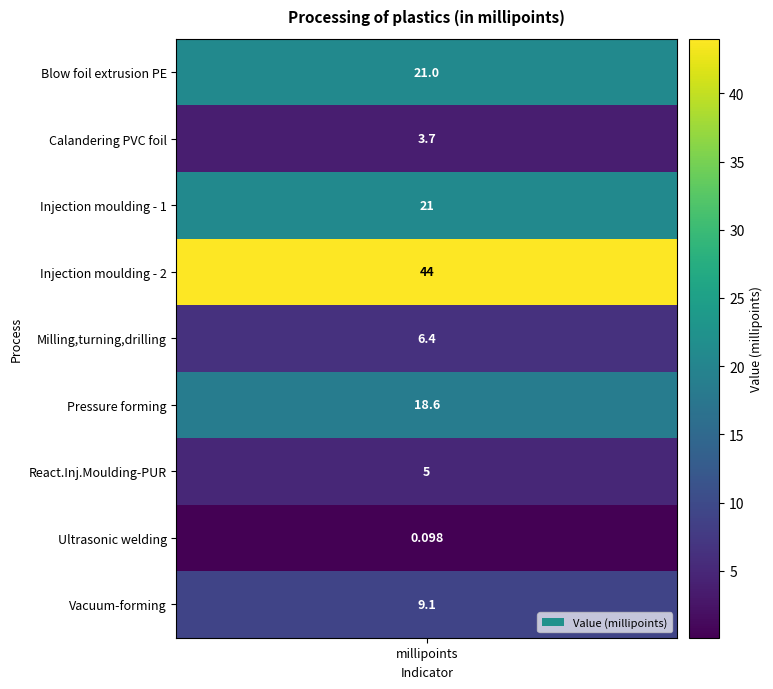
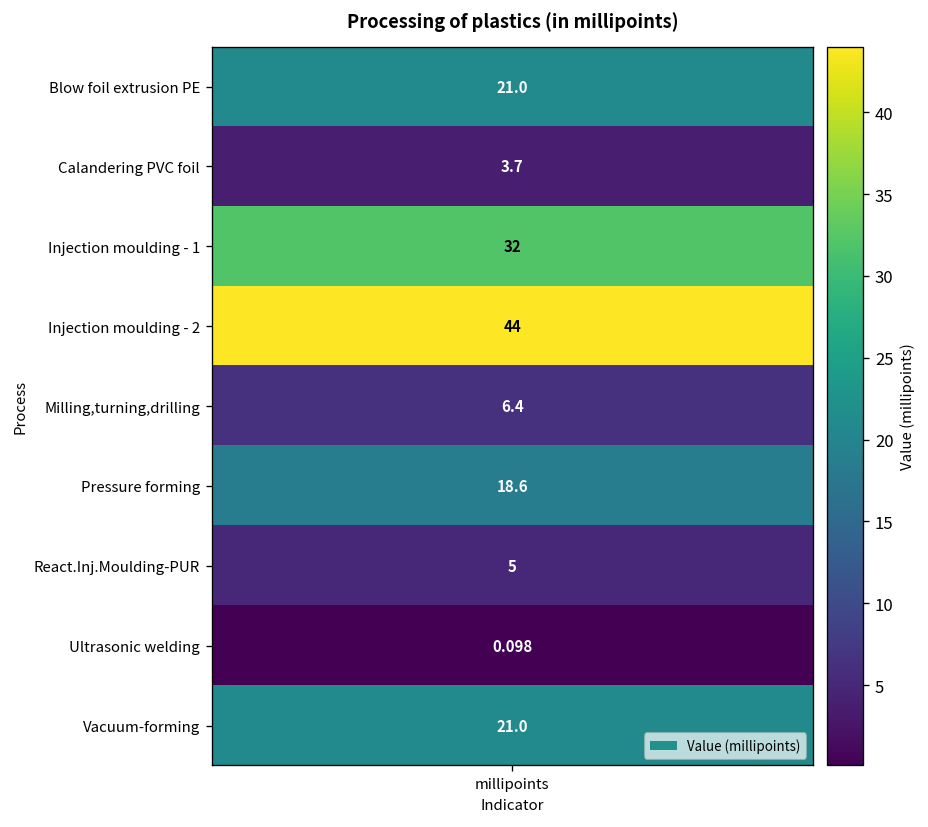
Injection moulding - 1, millipoints: 21 -> 32
Vacuum-forming, millipoints: 9.1 -> 21.0
